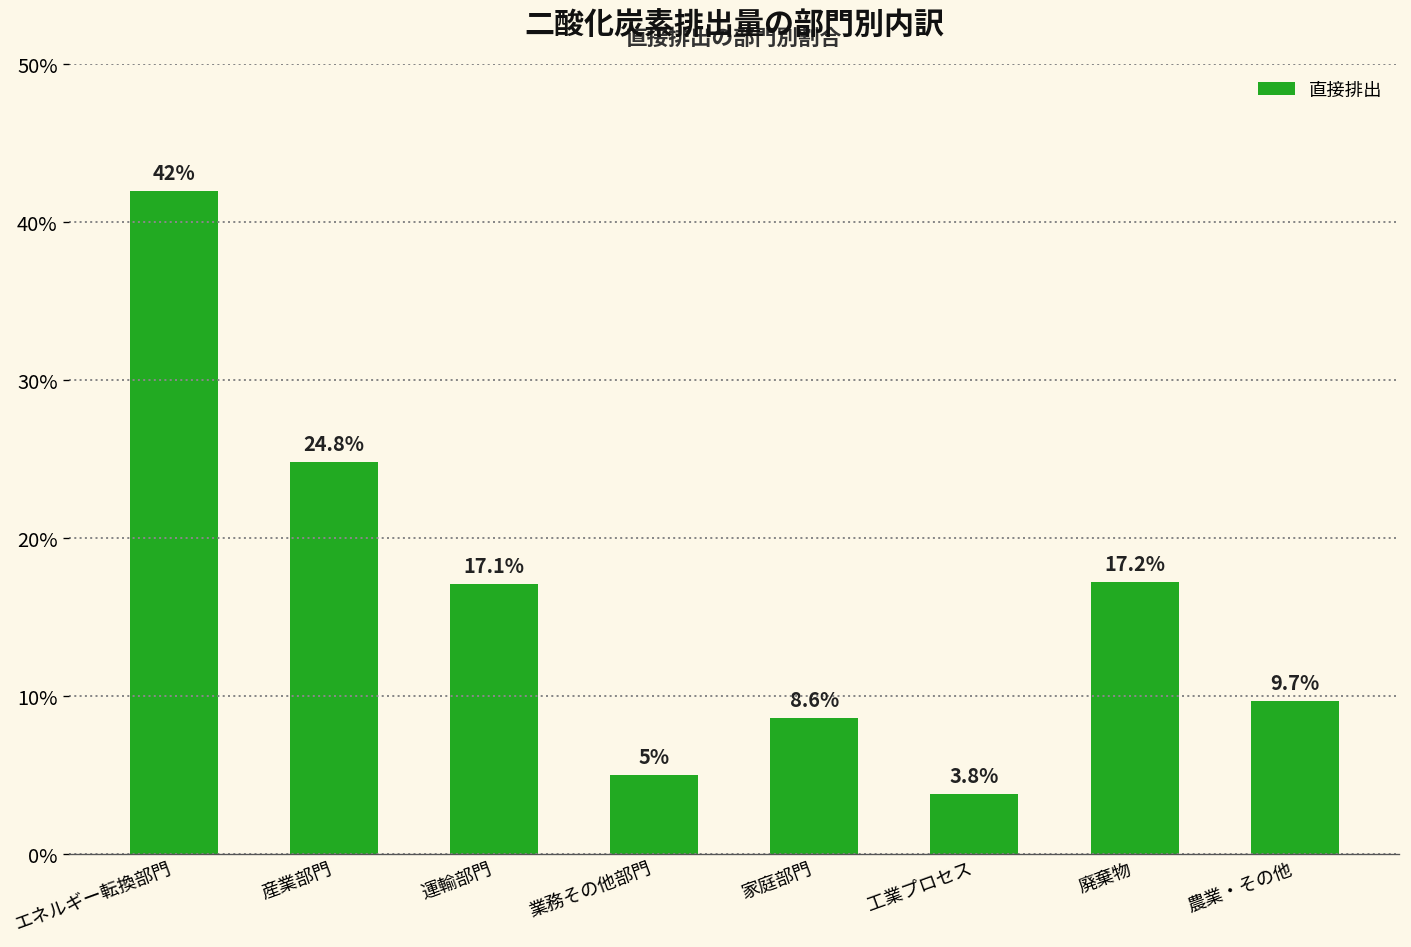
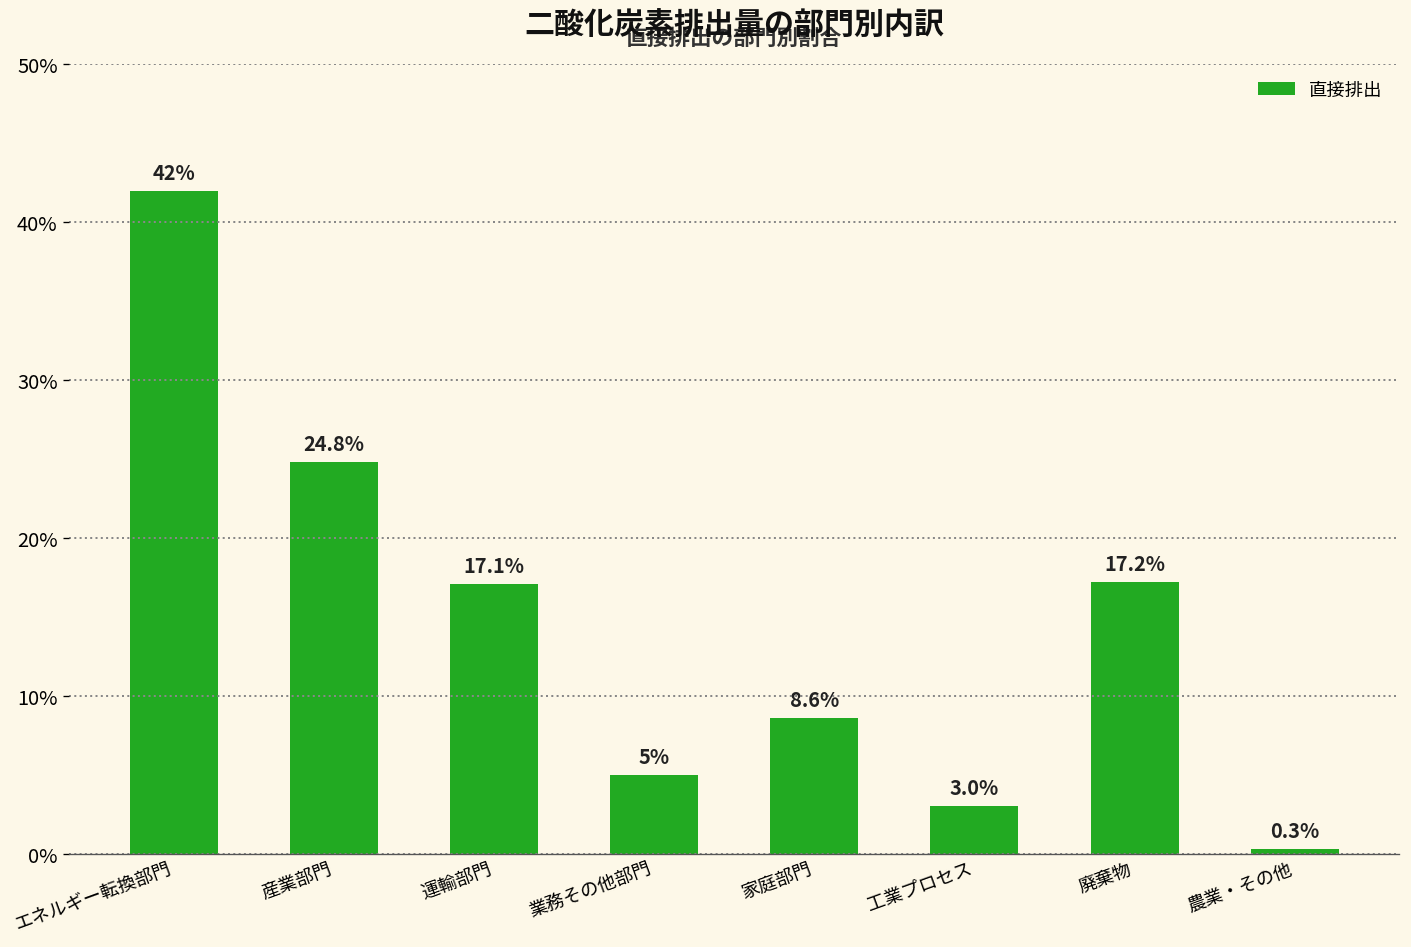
工業プロセス: 3.8% -> 3.0%
農業・その他: 9.7% -> 0.3%
